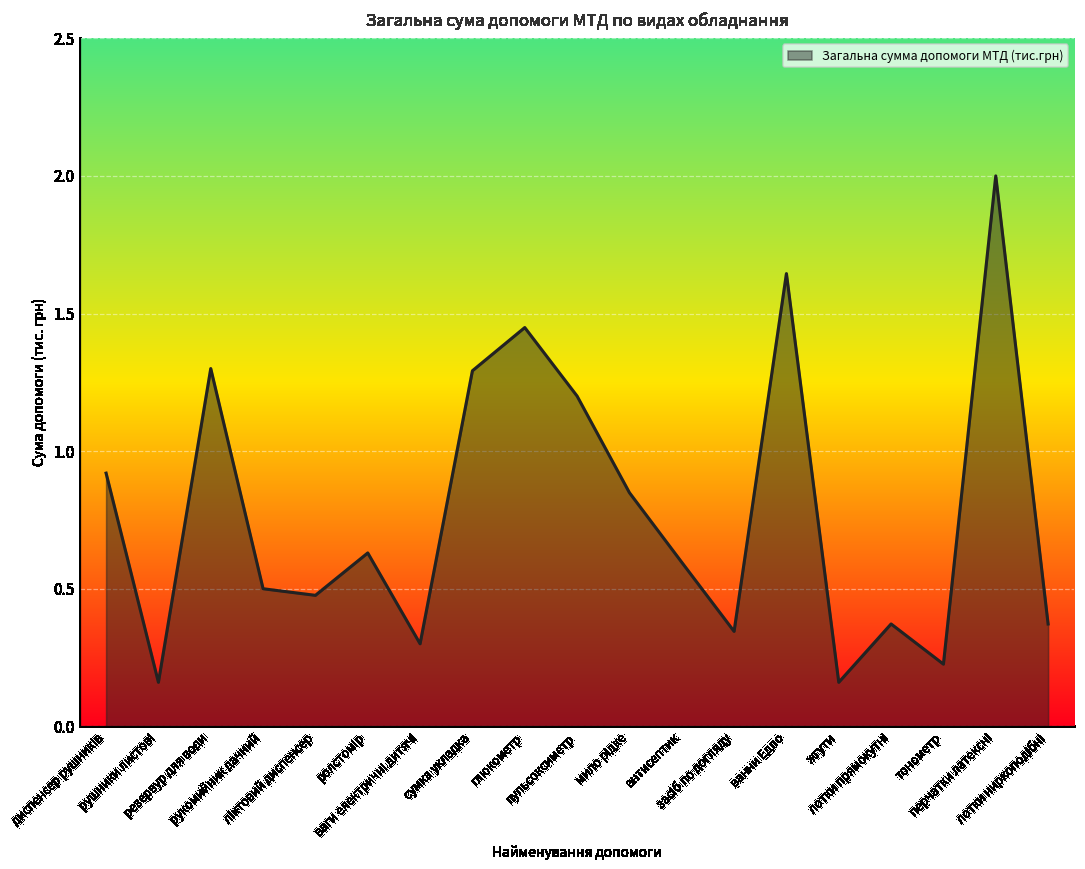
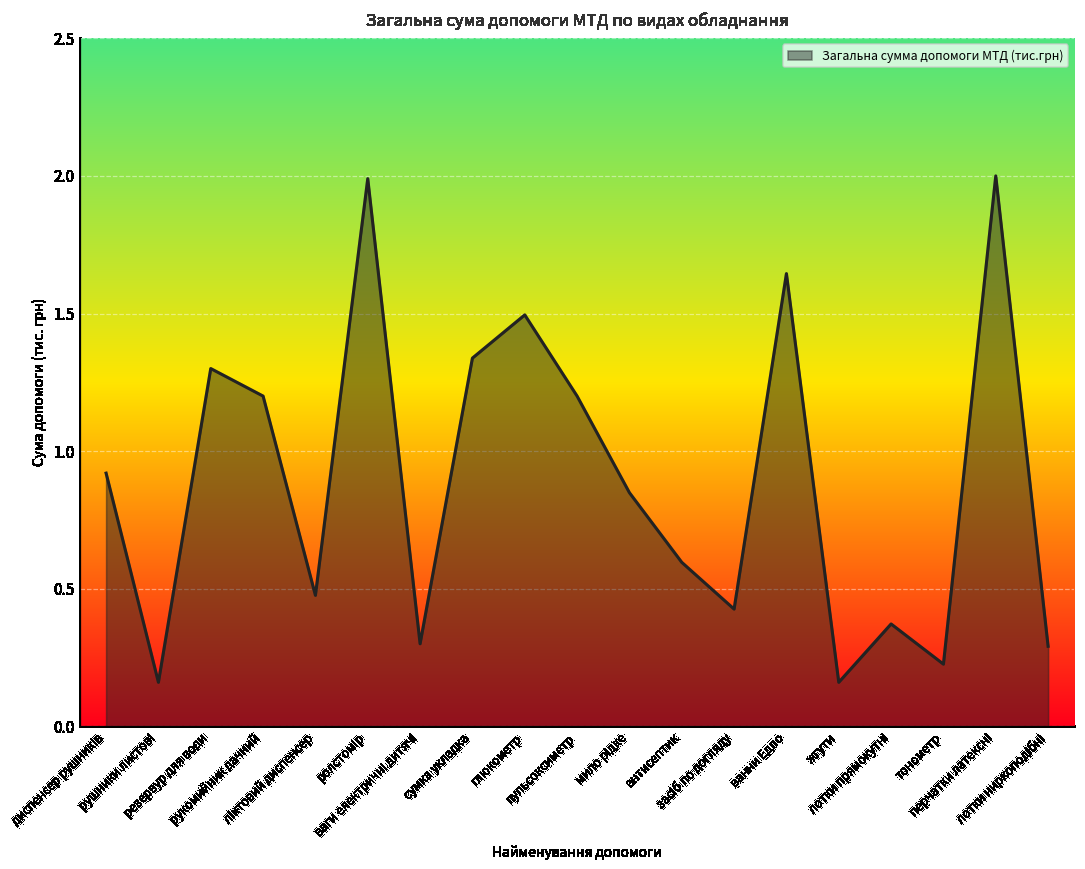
рукомийник дачний: 0.5 -> 1.2
ролстомір: 0.63 -> 1.99
сумка укладка: 1.29 -> 1.34
глюкометр: 1.45 -> 1.50
засіб по догляду: 0.35 -> 0.43
лотки ниркоподібні: 0.37 -> 0.29
